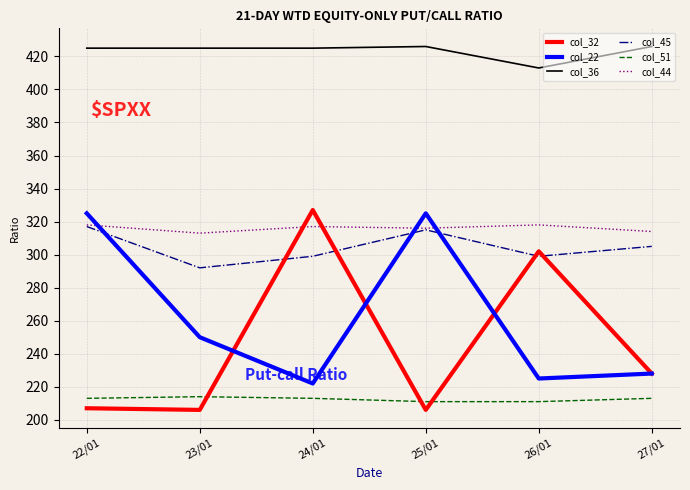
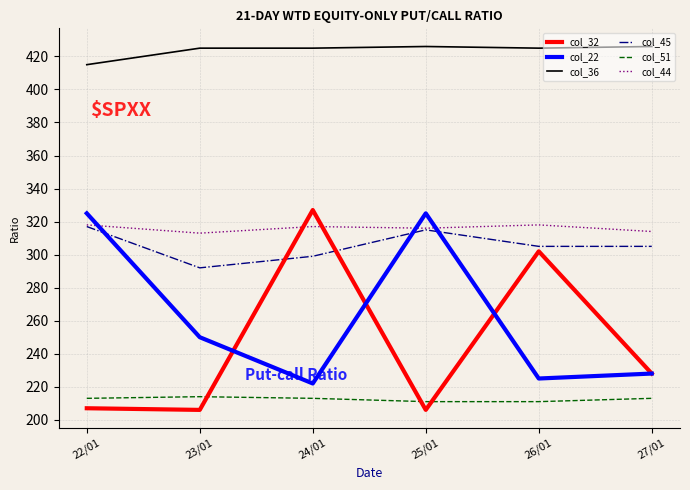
col_36, 22/01: 425 -> 415
col_36, 26/01: 413 -> 425
col_45, 26/01: 299 -> 305
